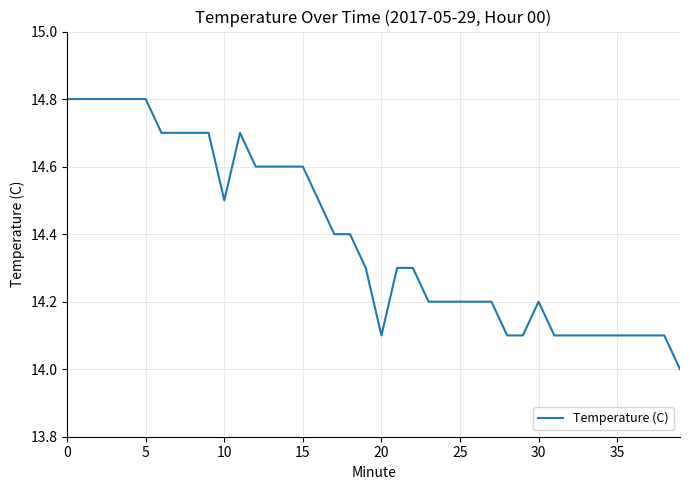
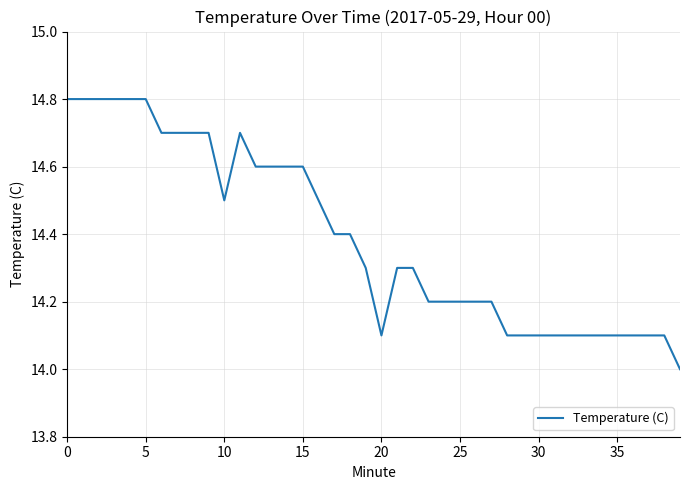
30: 14.2 -> 14.1
